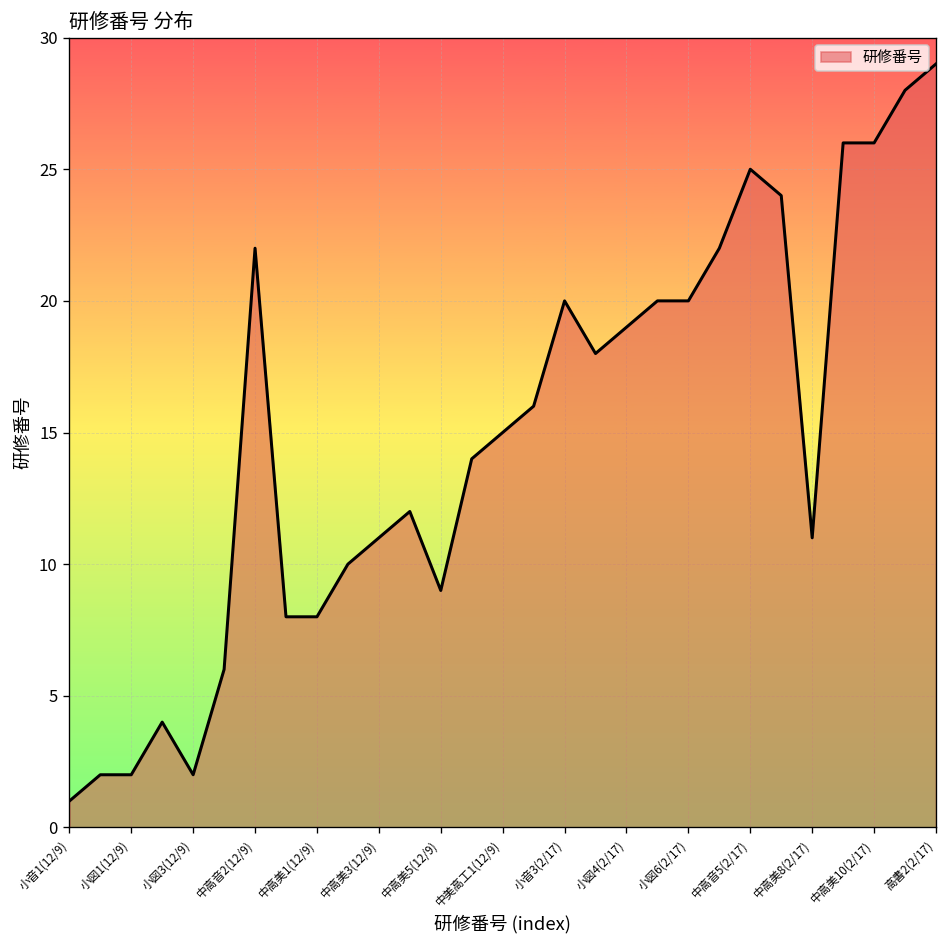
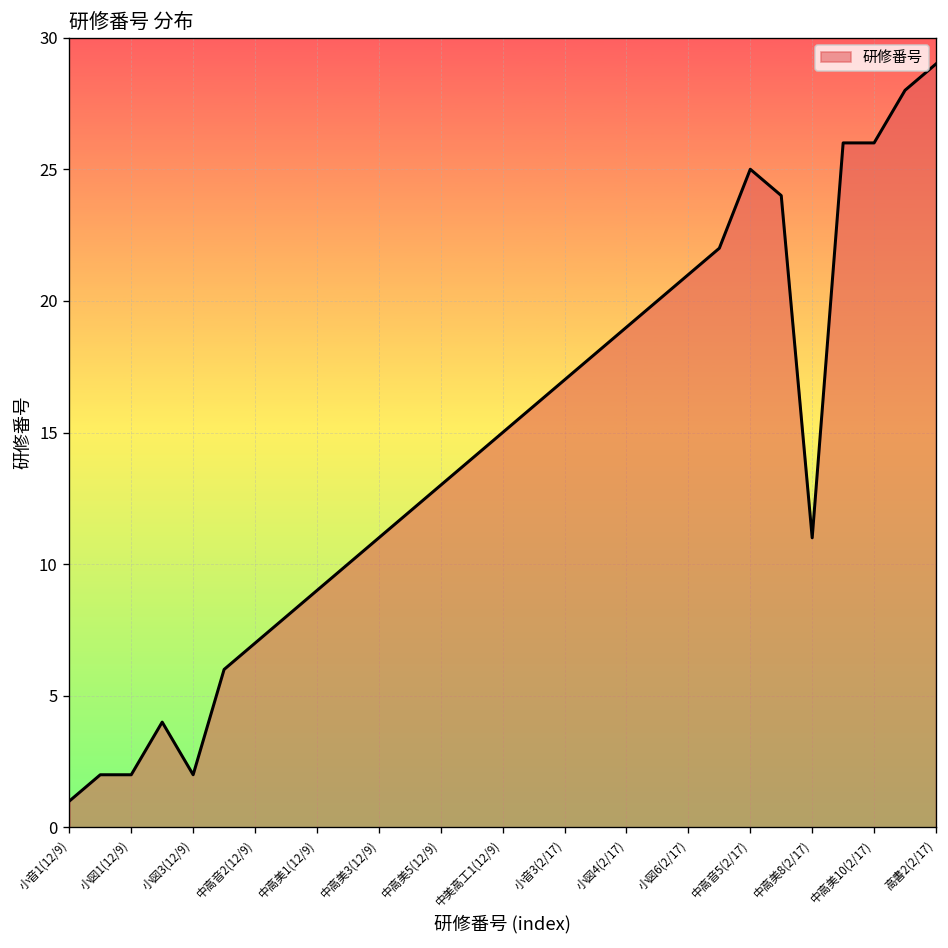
中高音2(12/9): 22 -> 7
中高美1(12/9): 8 -> 9
中高美5(12/9): 9 -> 13
小音3(2/17): 20 -> 17
小図6(2/17): 20 -> 21
